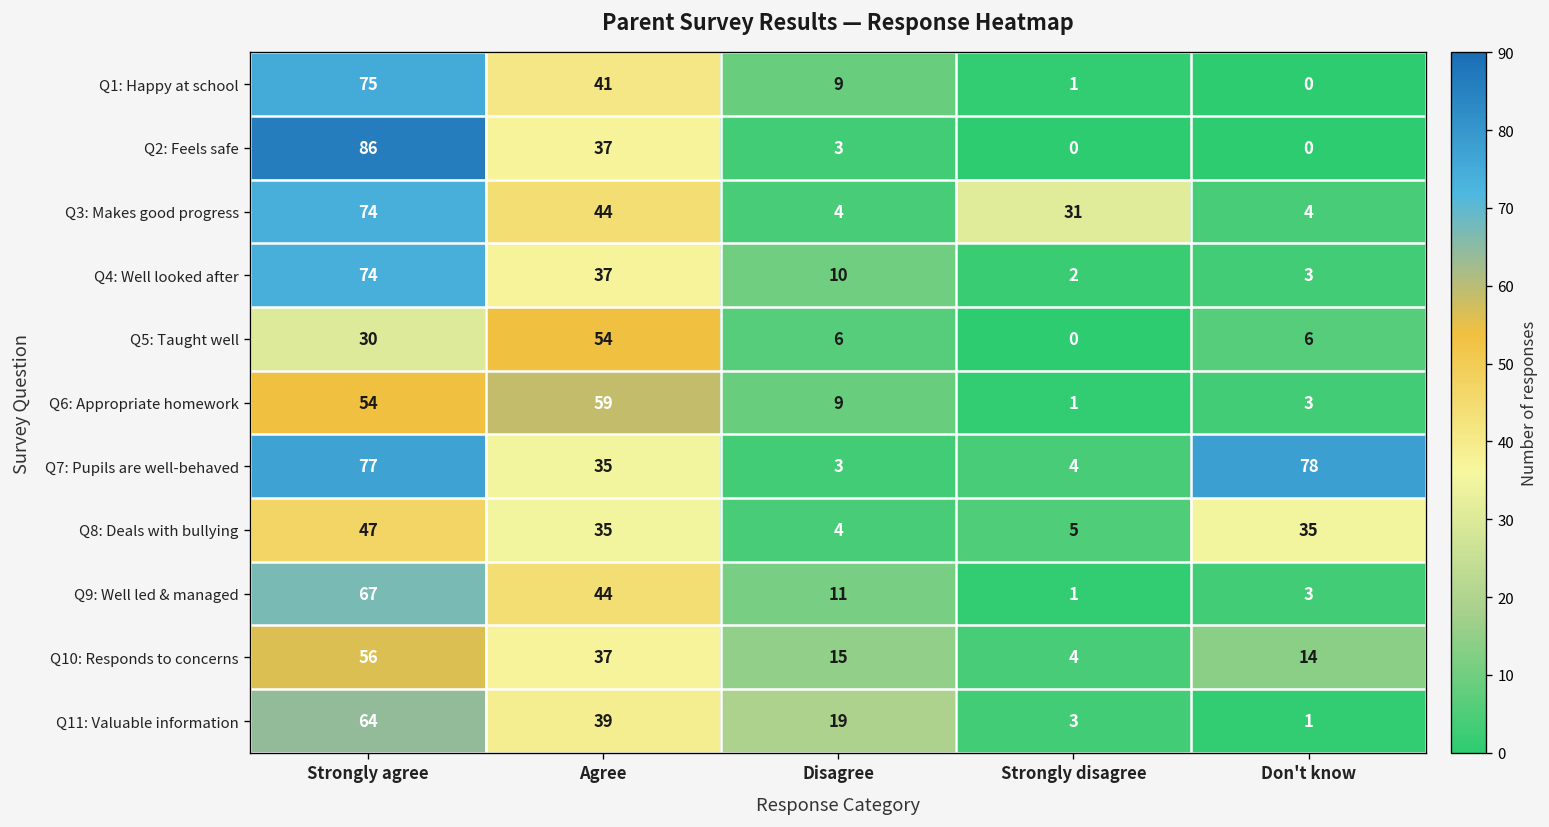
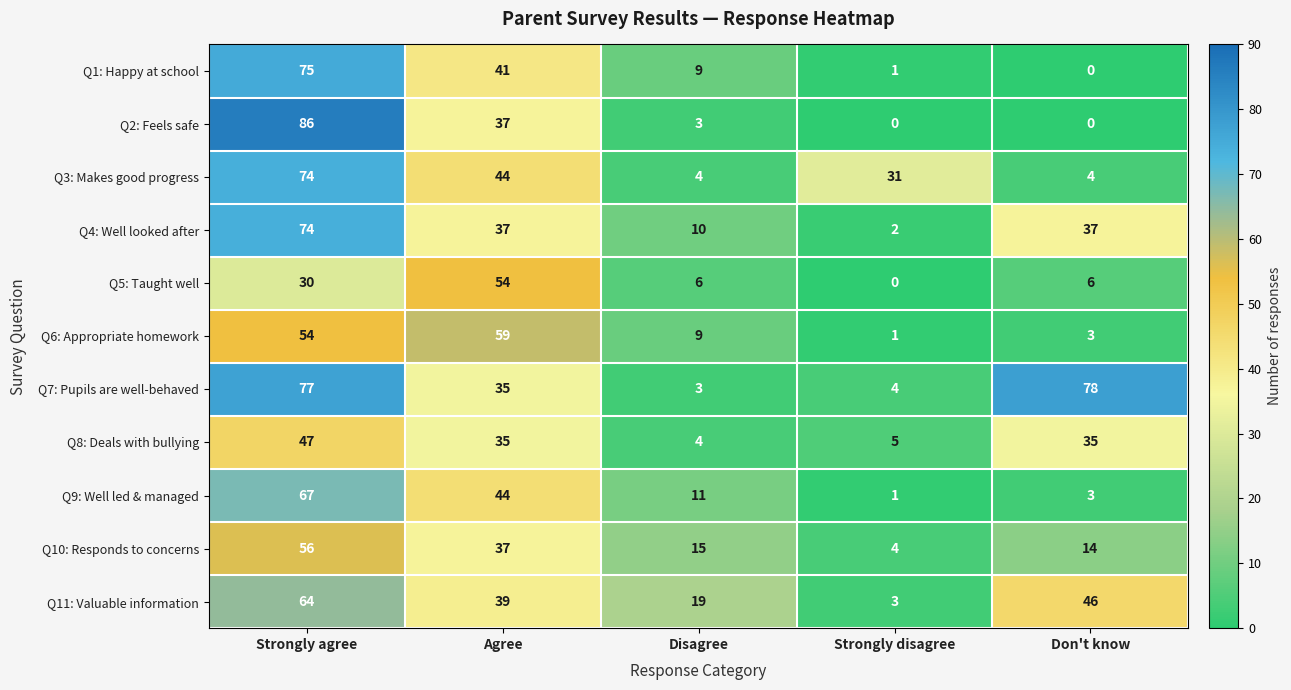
Q4: Well looked after, Don't know: 3 -> 37
Q11: Valuable information, Don't know: 1 -> 46
